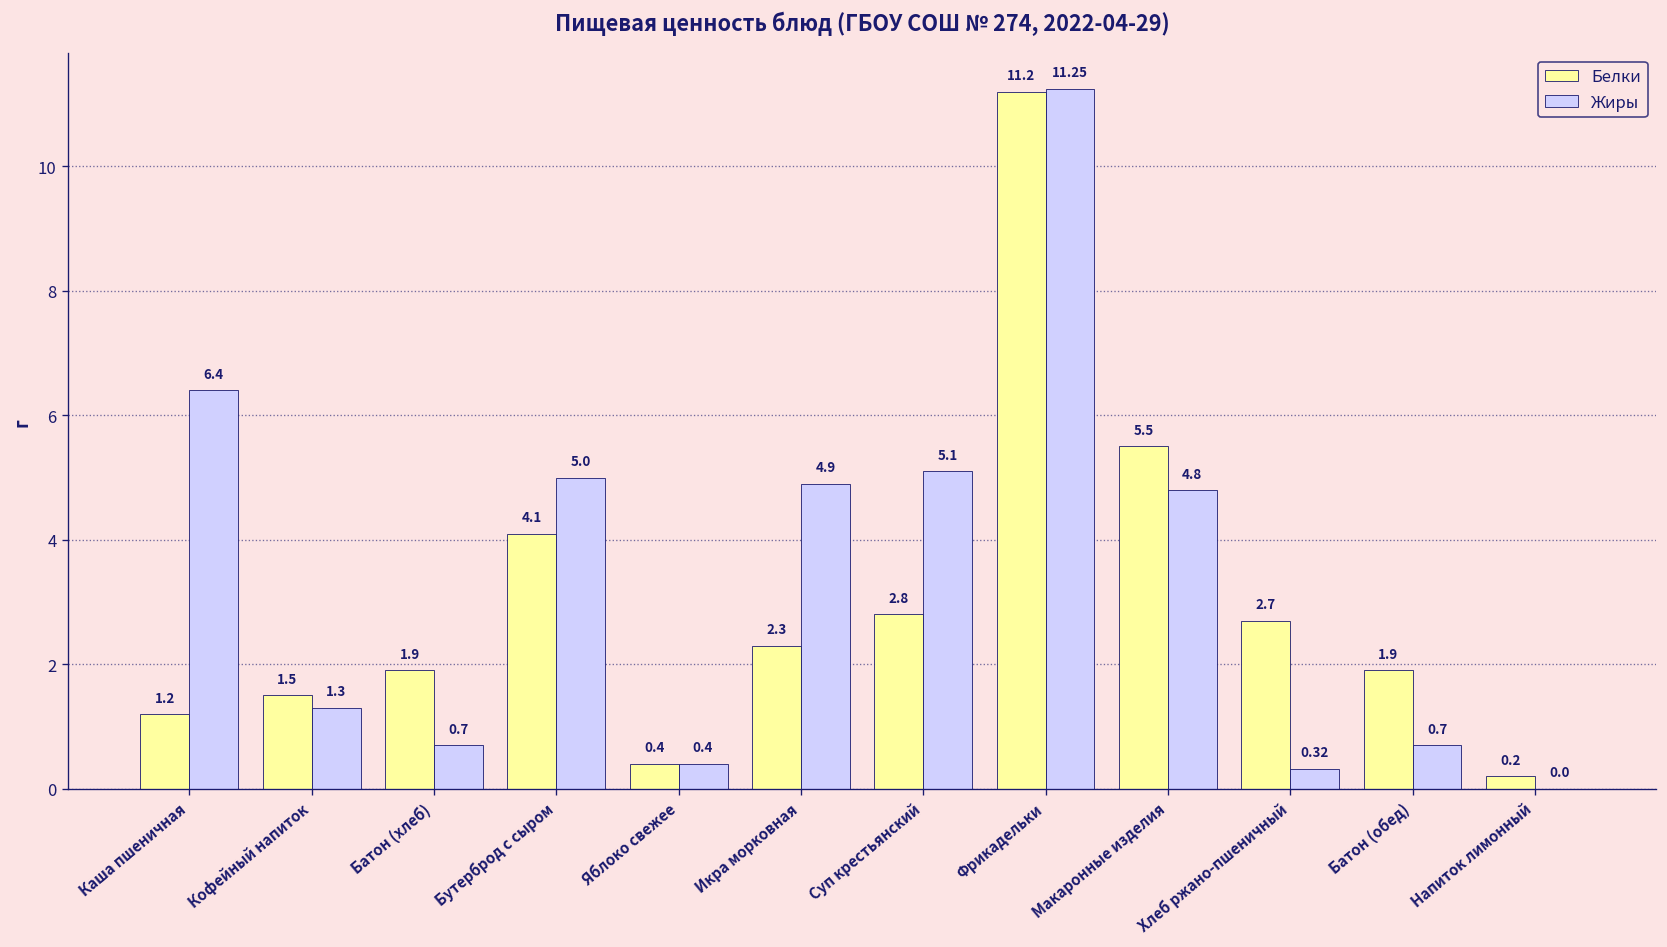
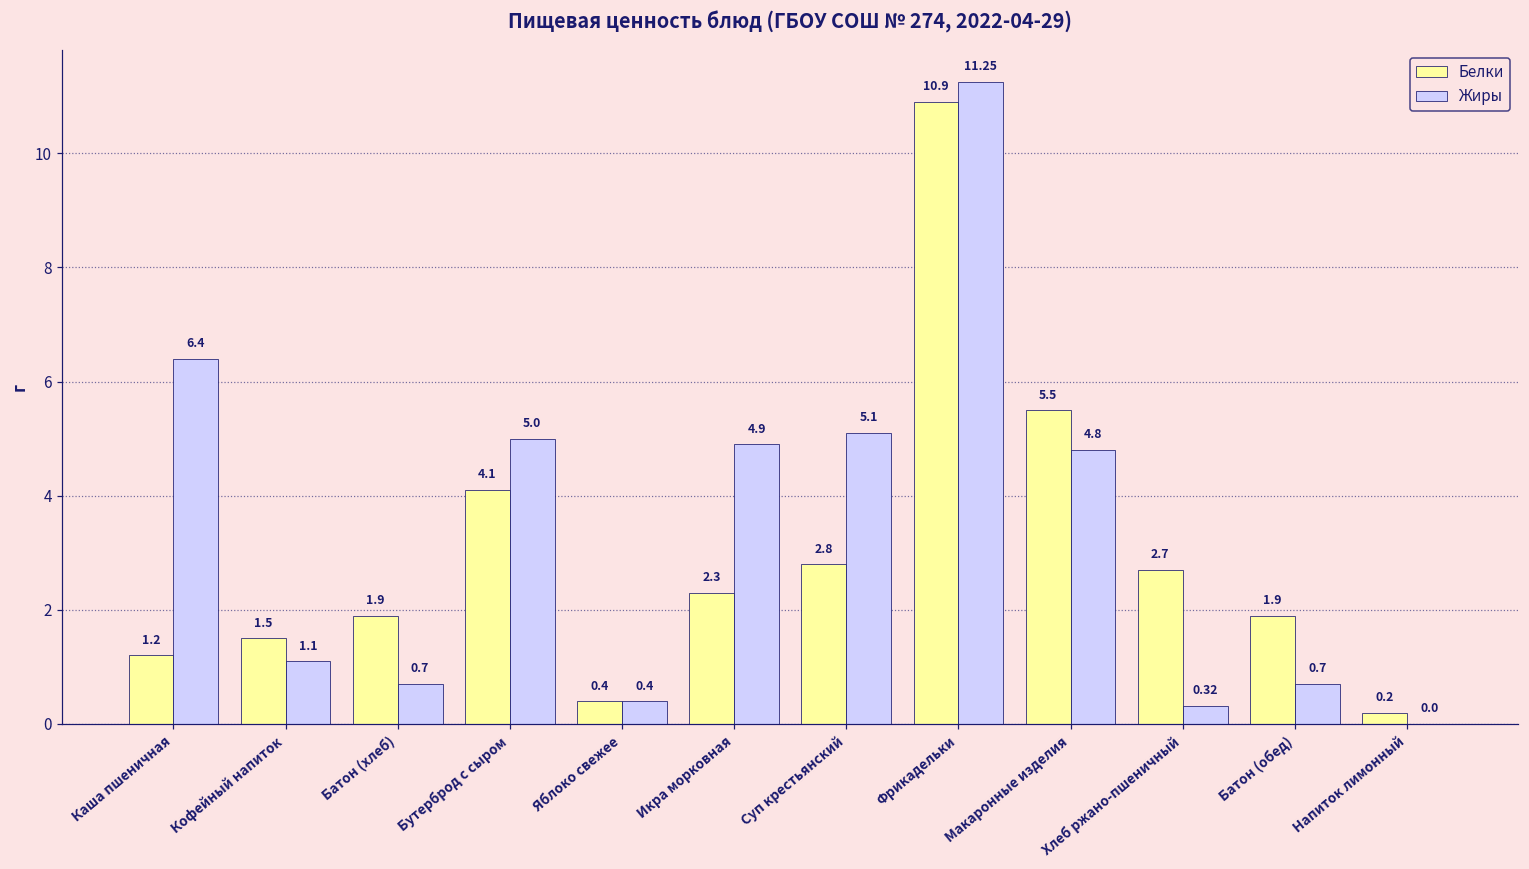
Жиры, Кофейный напиток: 1.3 -> 1.1
Белки, Фрикадельки: 11.2 -> 10.9
